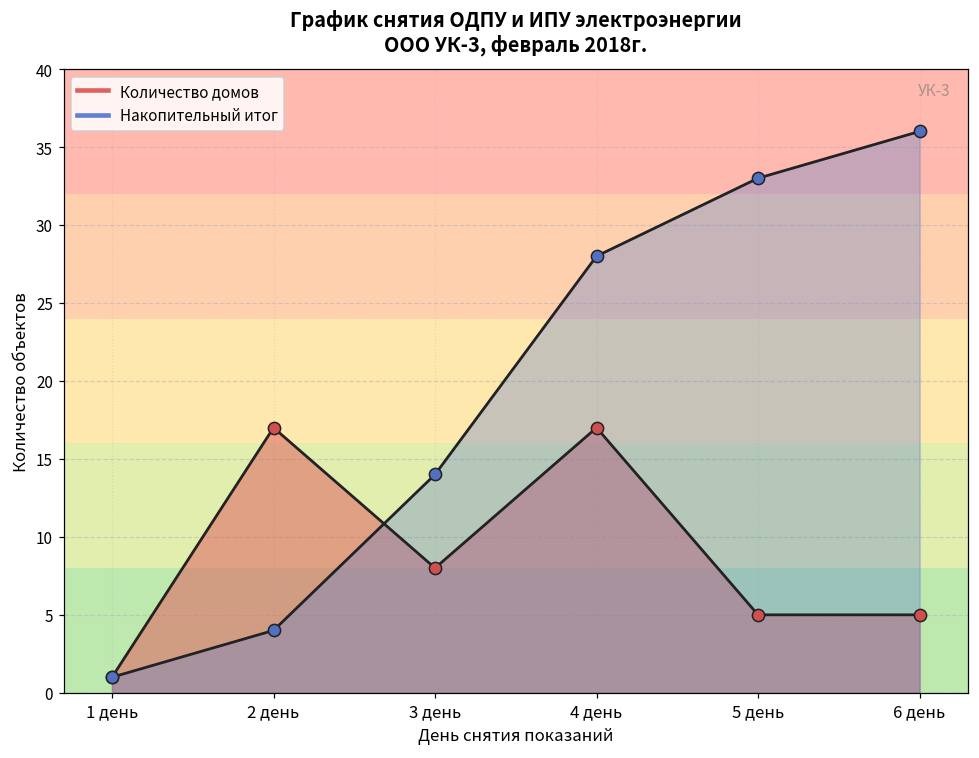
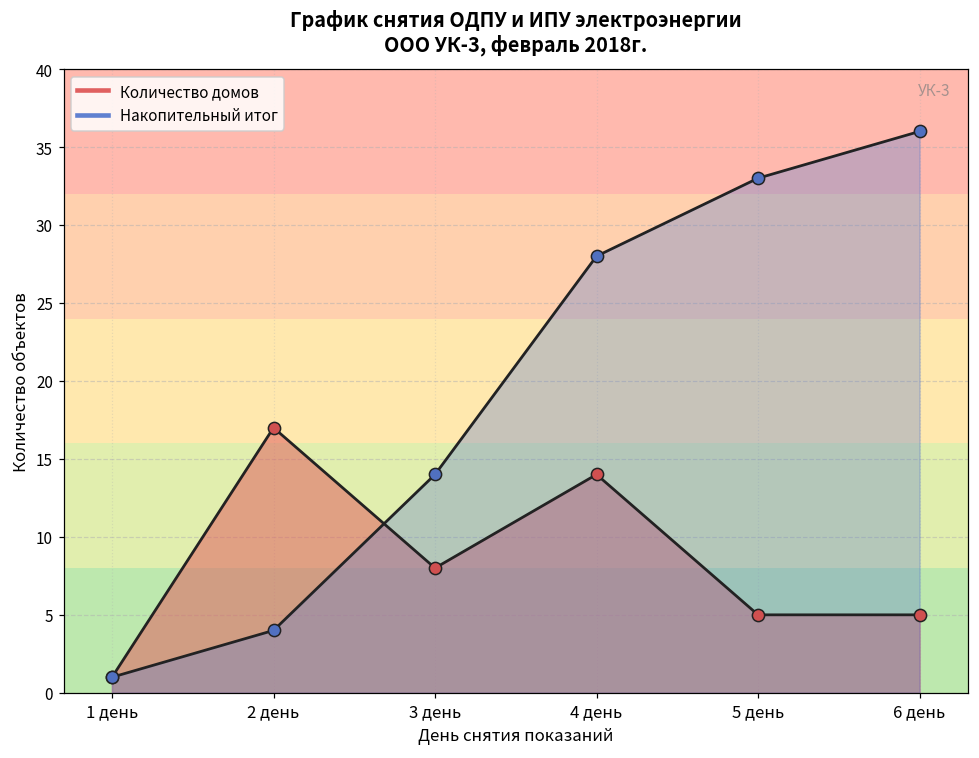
Количество домов, 4 день: 17 -> 14
